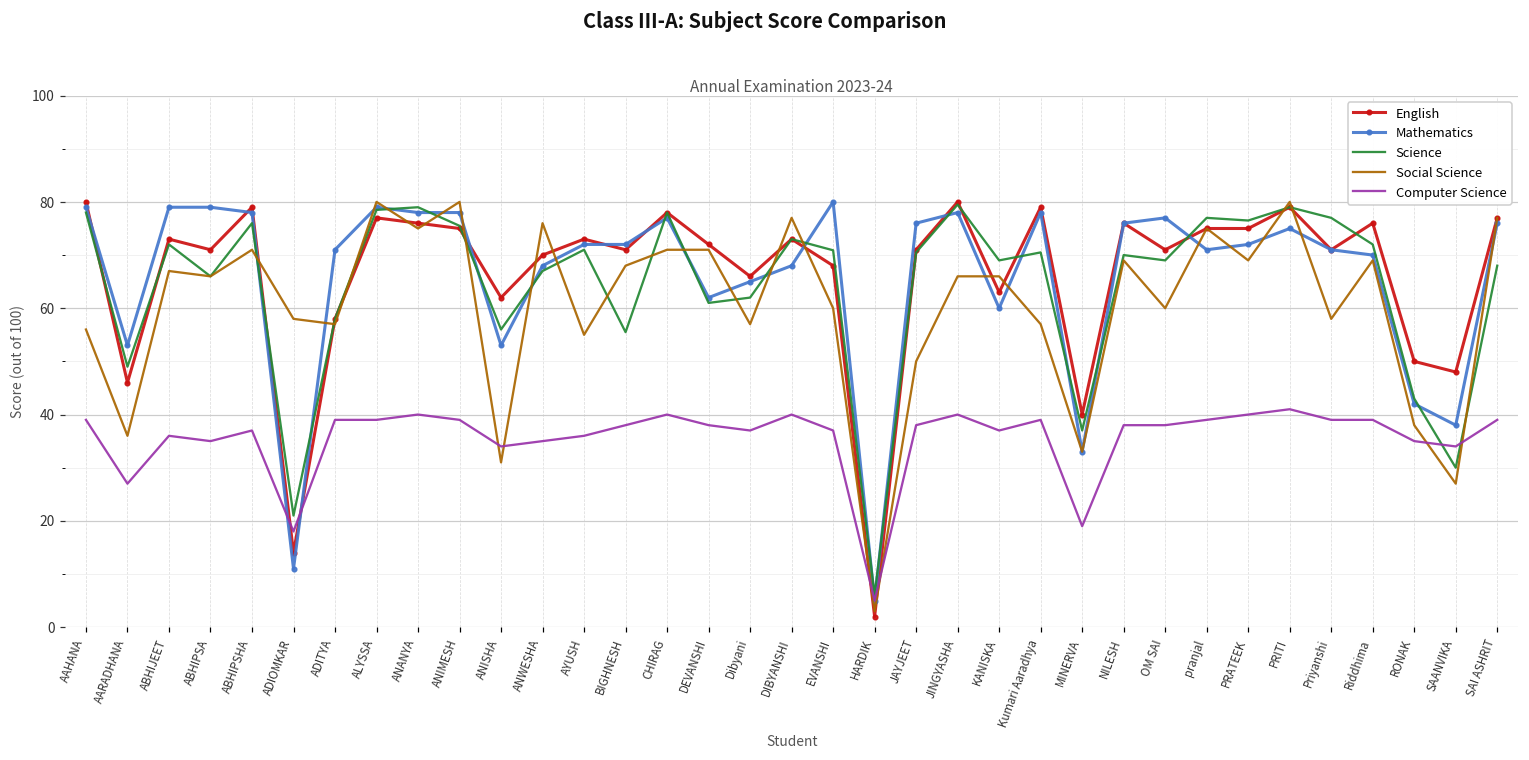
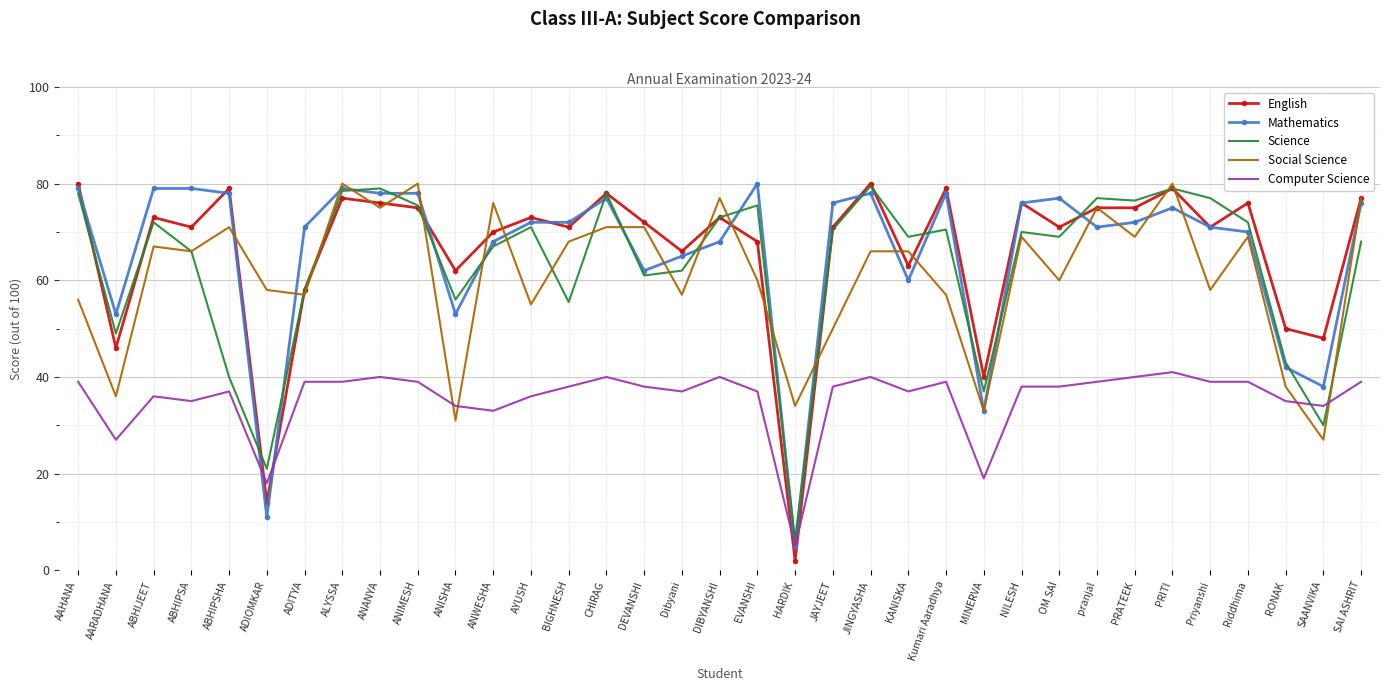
Science, ABHIPSHA: 76 -> 40
Computer Science, ANWESHA: 35 -> 33
Science, EVANSHI: 71 -> 76
Social Science, HARDIK: 3 -> 34
